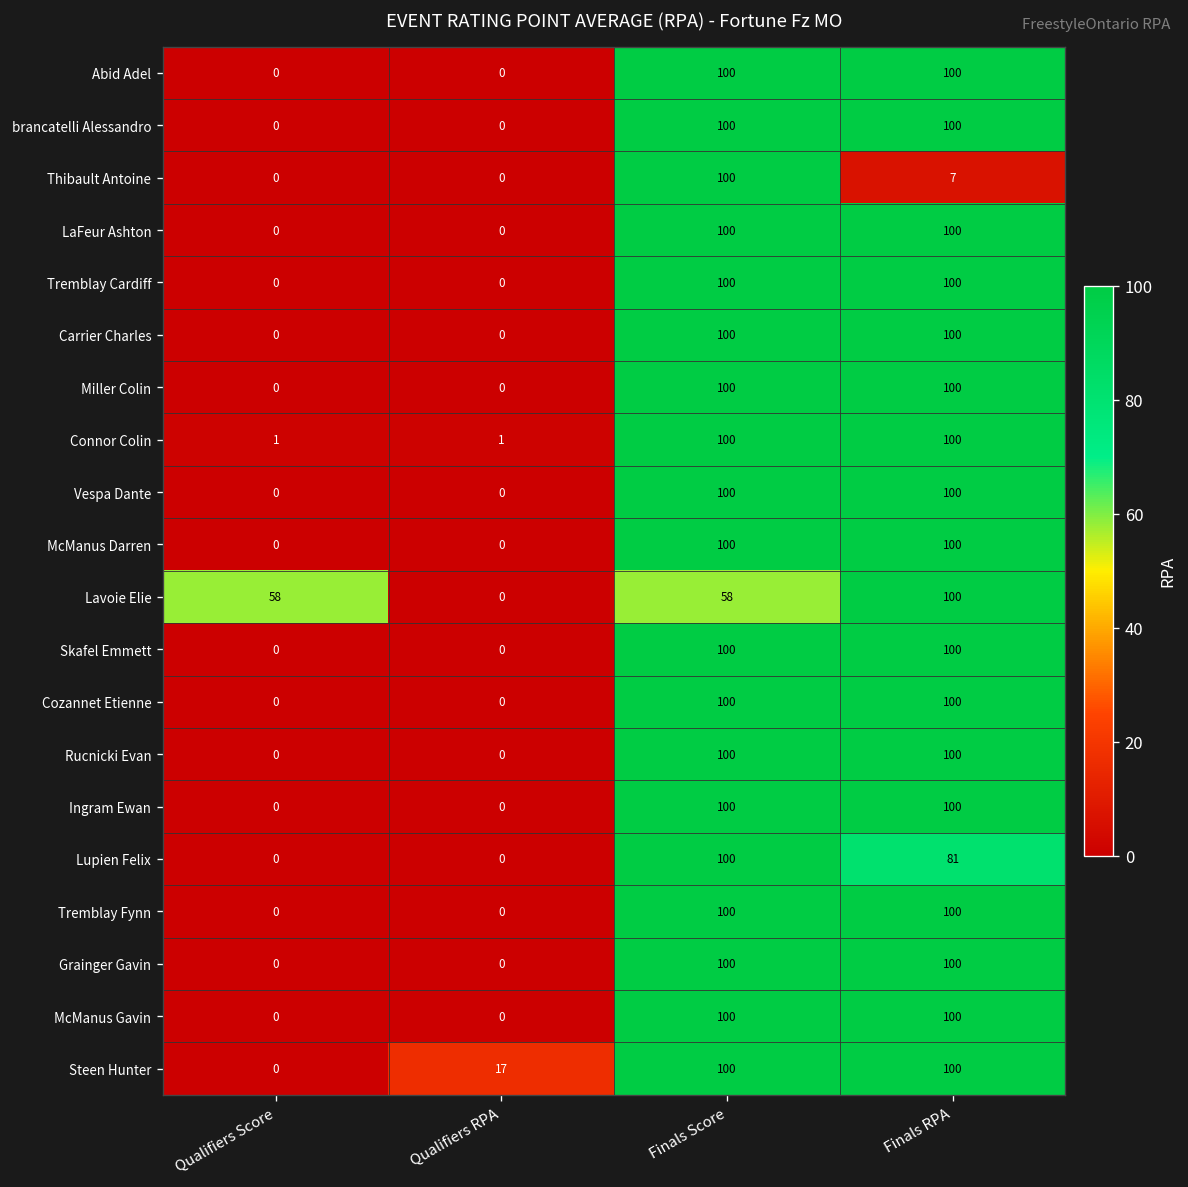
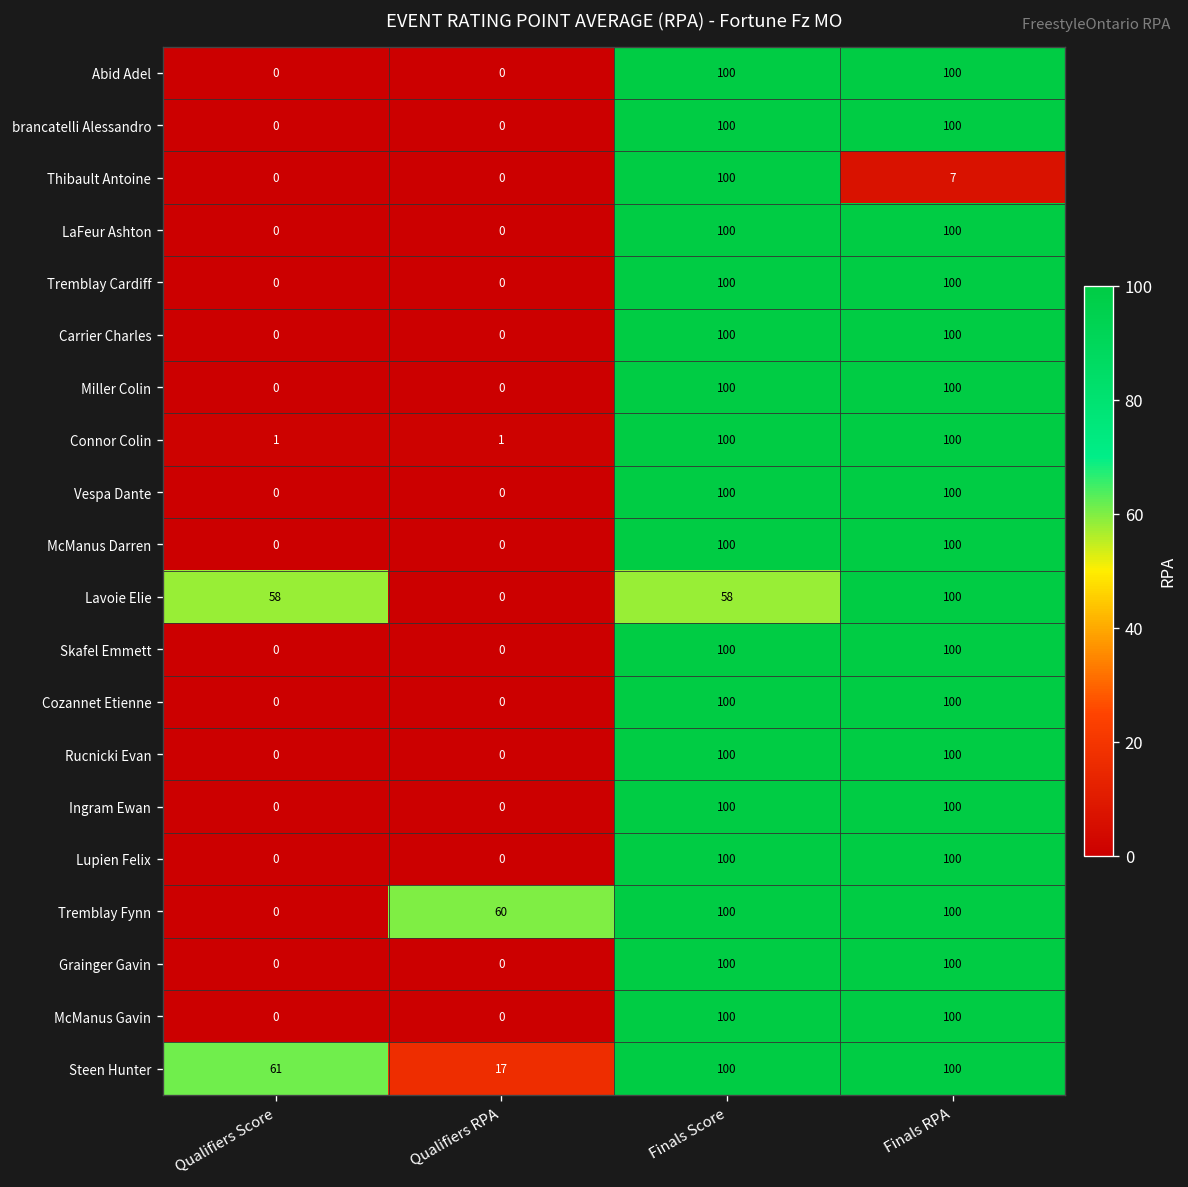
Lupien Felix, Finals RPA: 81 -> 100
Tremblay Fynn, Qualifiers RPA: 0 -> 60
Steen Hunter, Qualifiers Score: 0 -> 61
